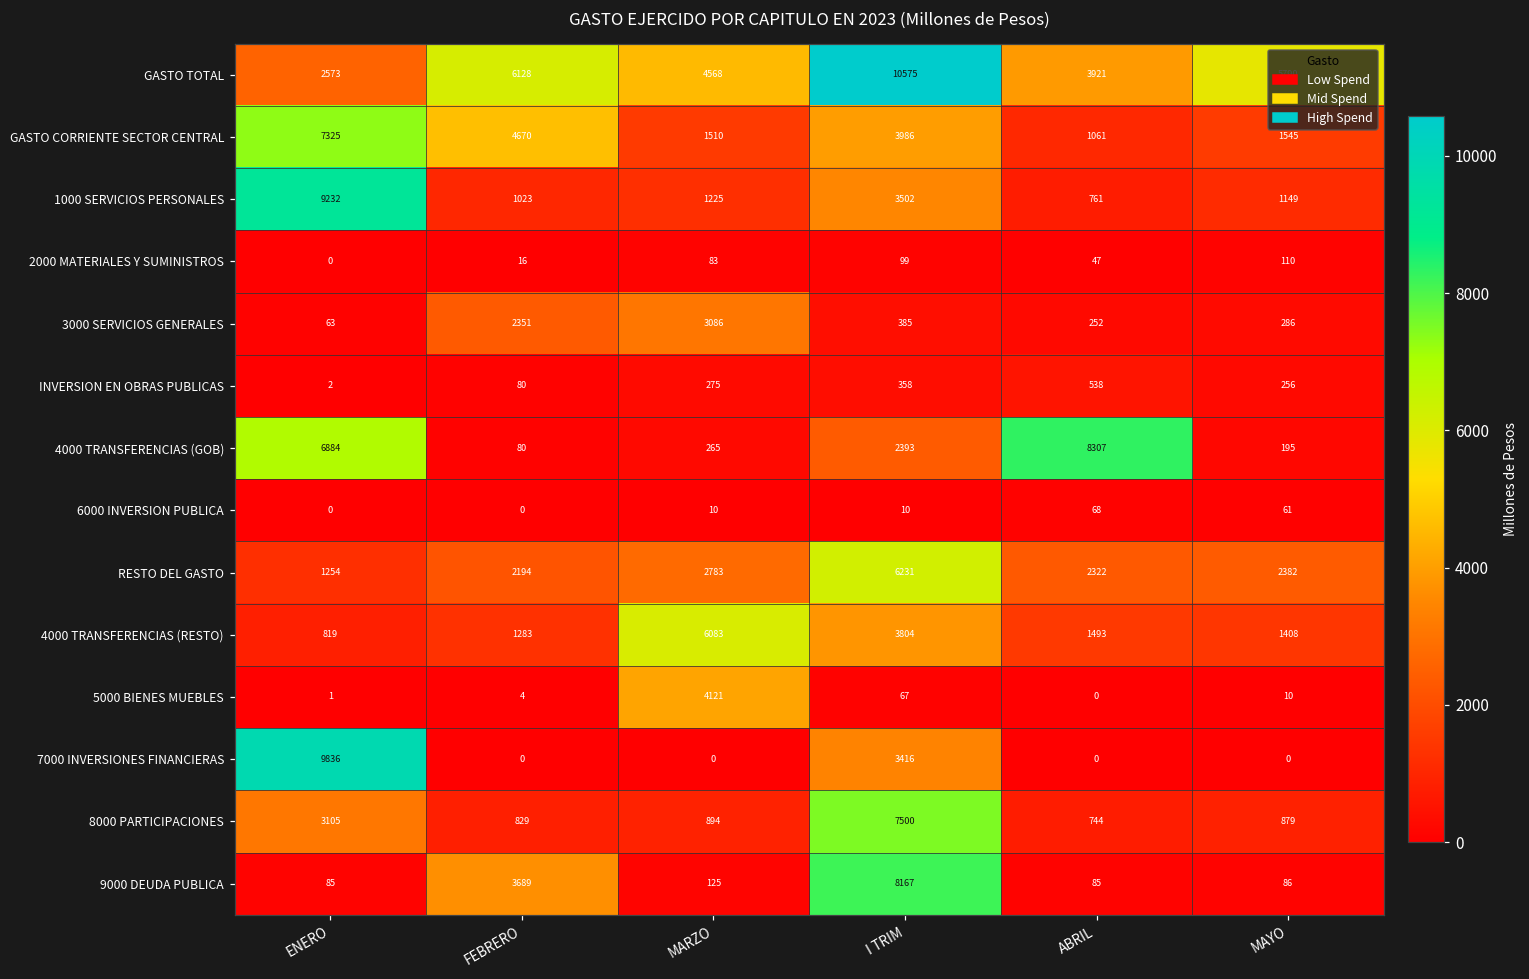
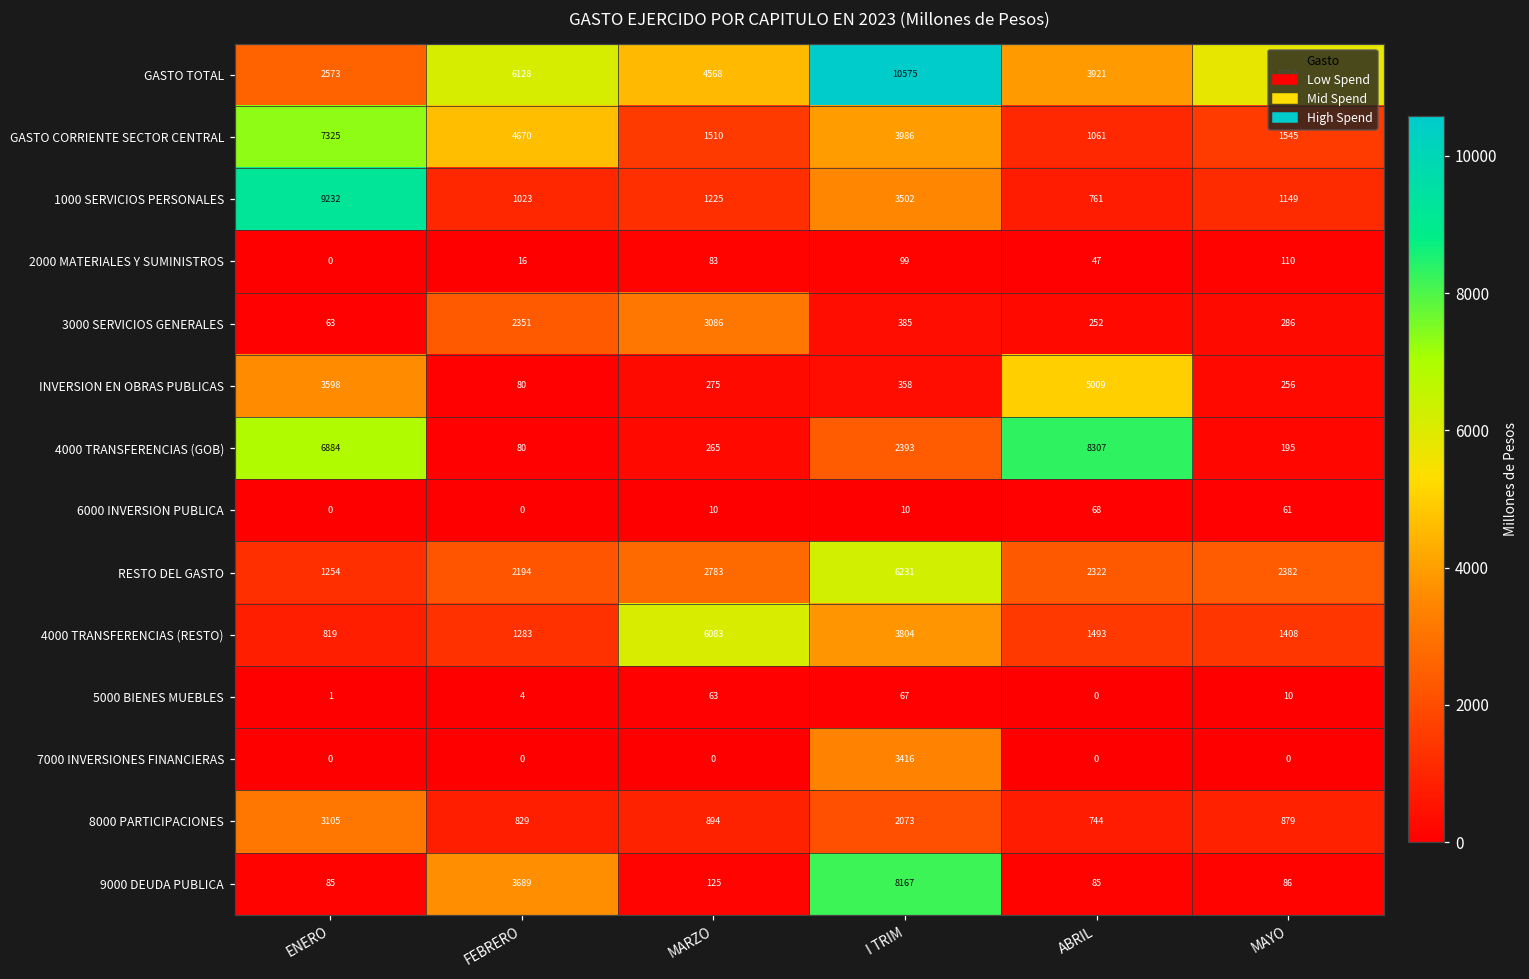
INVERSION EN OBRAS PUBLICAS, ENERO: 2 -> 3598
INVERSION EN OBRAS PUBLICAS, ABRIL: 538 -> 5009
5000 BIENES MUEBLES, MARZO: 4121 -> 63
7000 INVERSIONES FINANCIERAS, ENERO: 9836 -> 0
8000 PARTICIPACIONES, I TRIM: 7500 -> 2073
